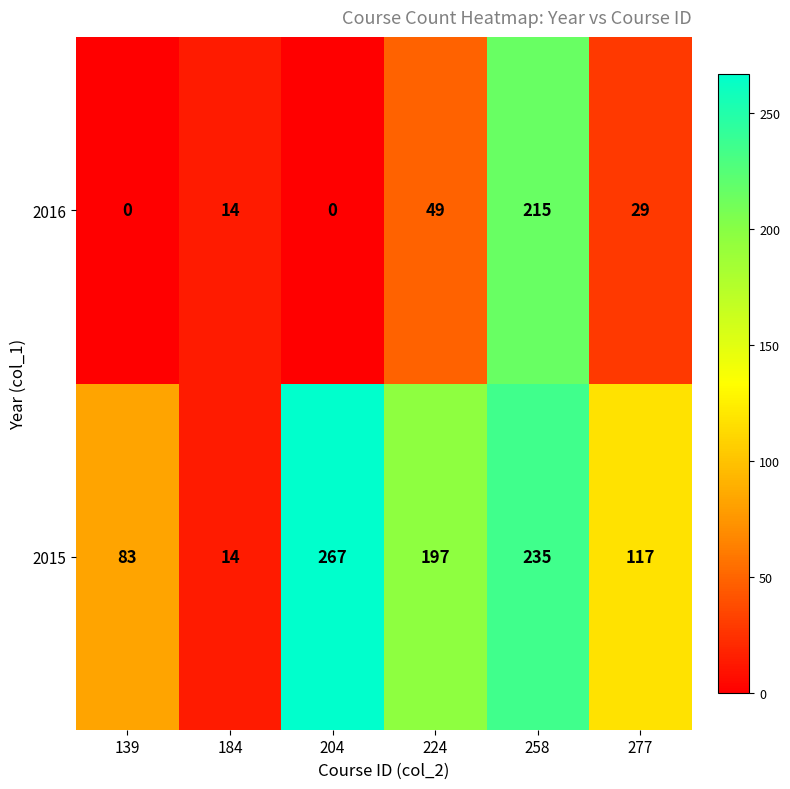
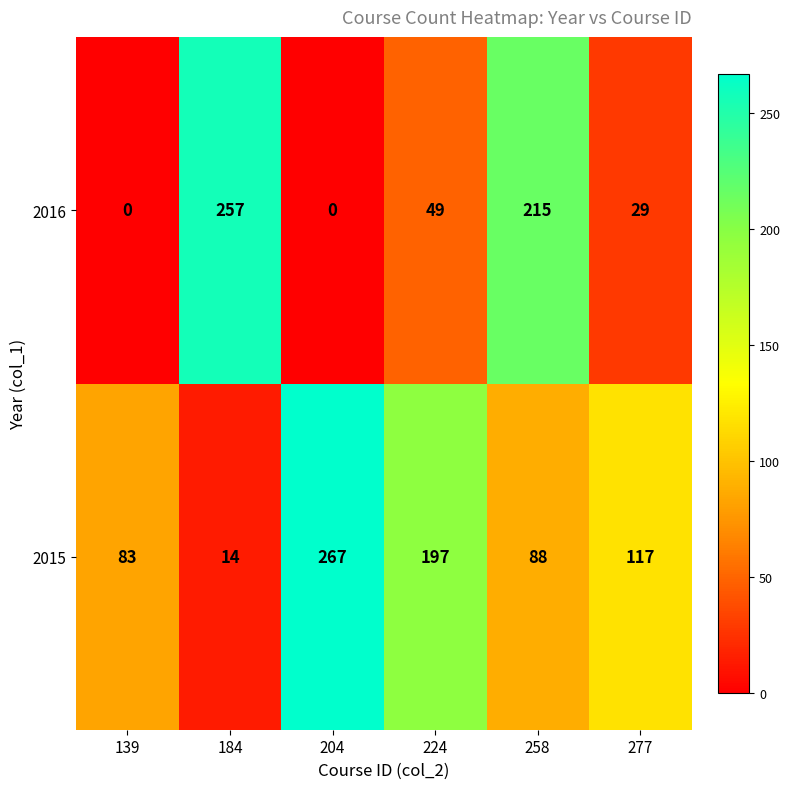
2016, 184: 14 -> 257
2015, 258: 235 -> 88
